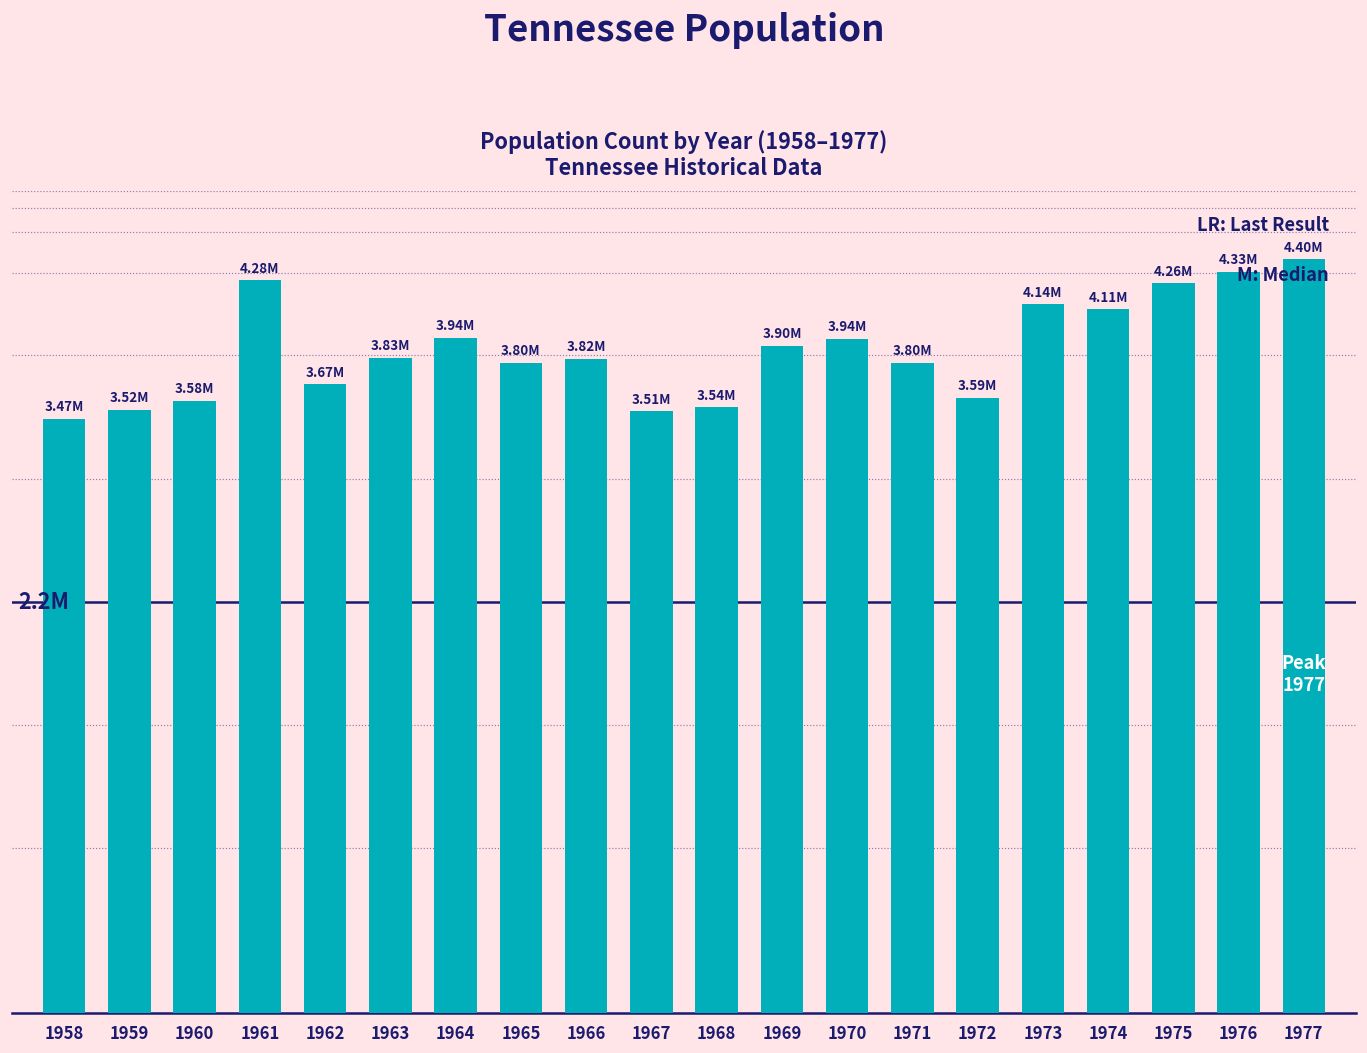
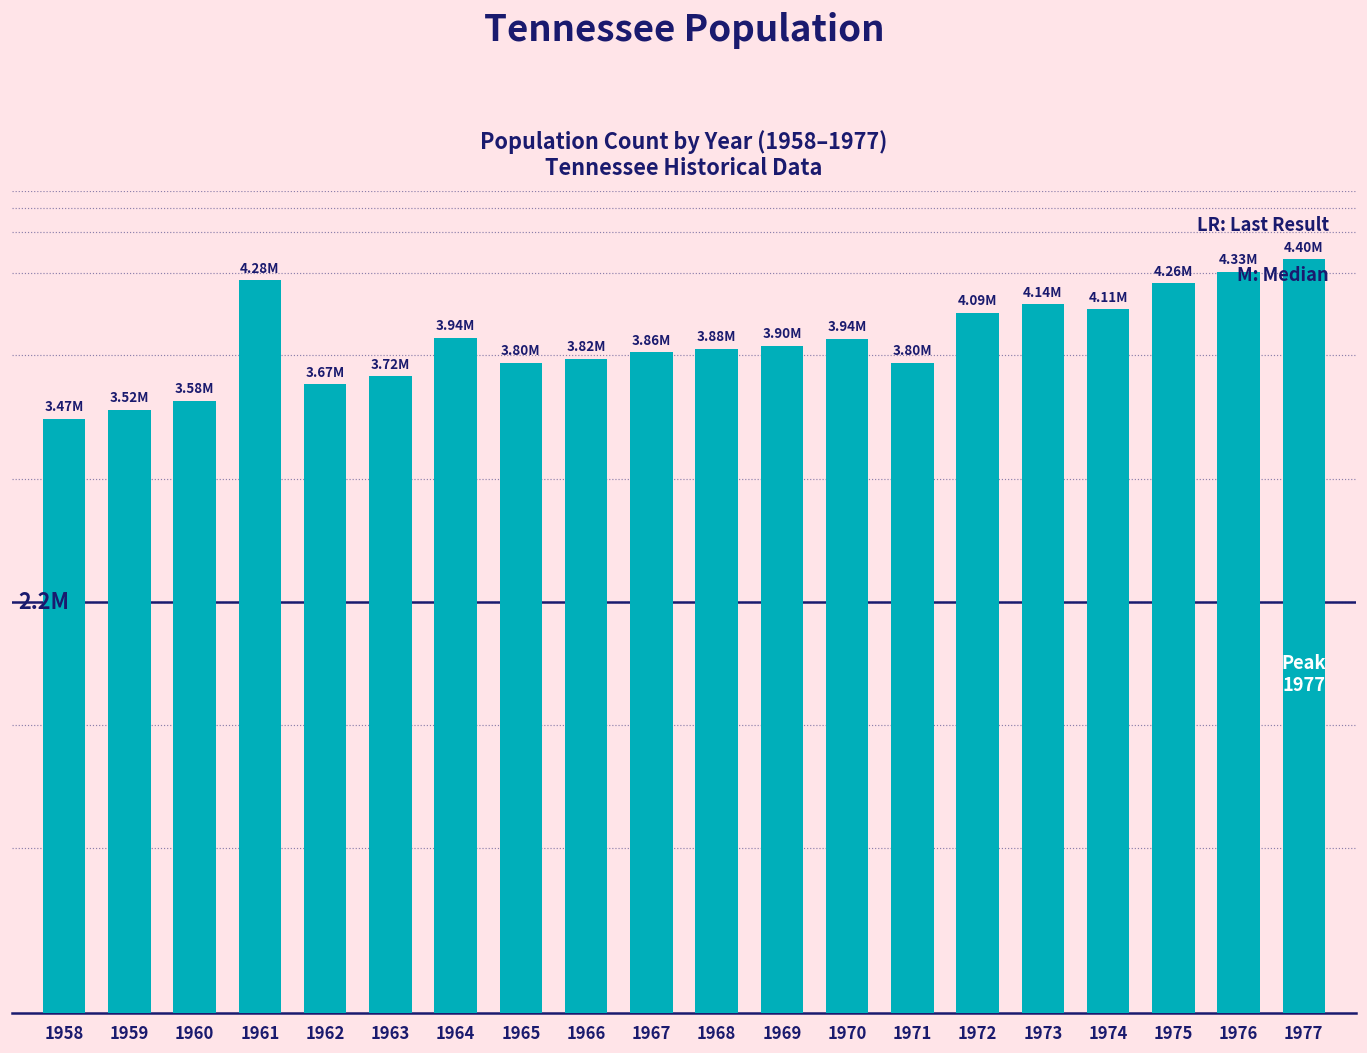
1963: 3.83M -> 3.72M
1967: 3.51M -> 3.86M
1968: 3.54M -> 3.88M
1972: 3.59M -> 4.09M
